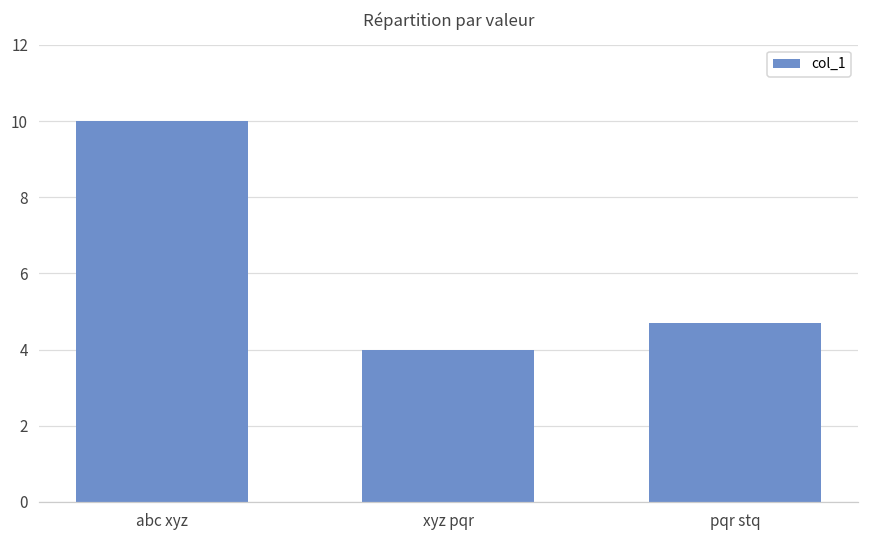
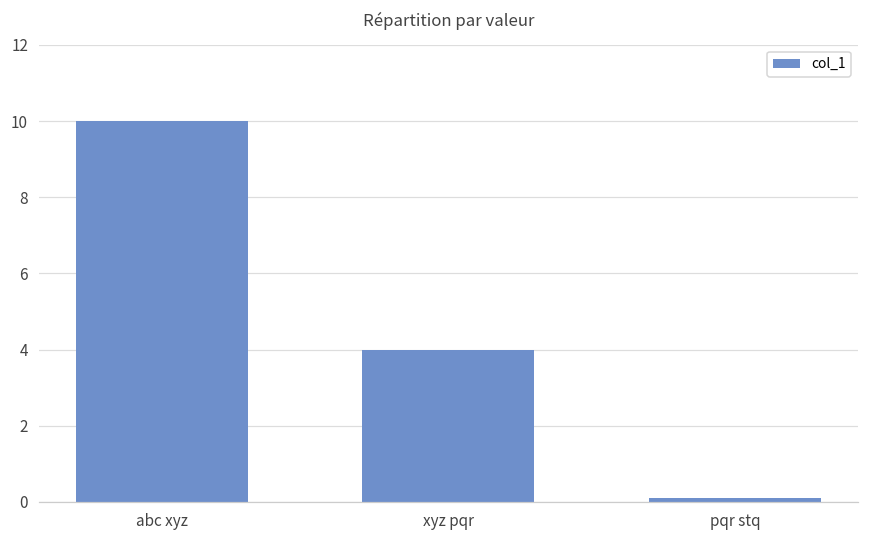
pqr stq: 4.7 -> 0.1
